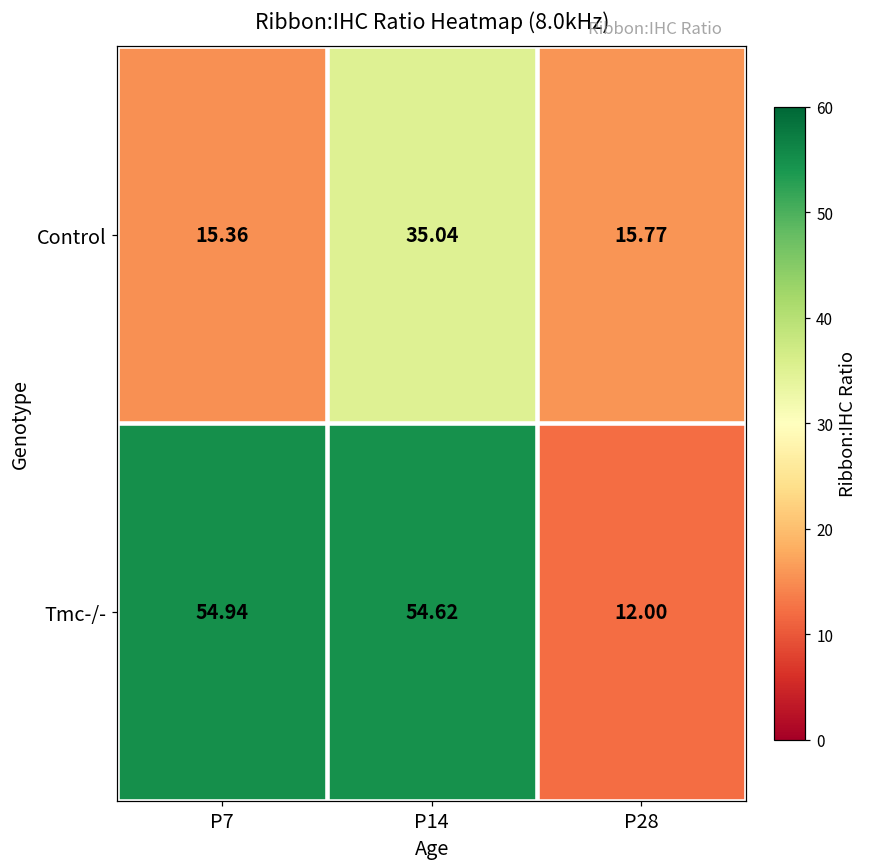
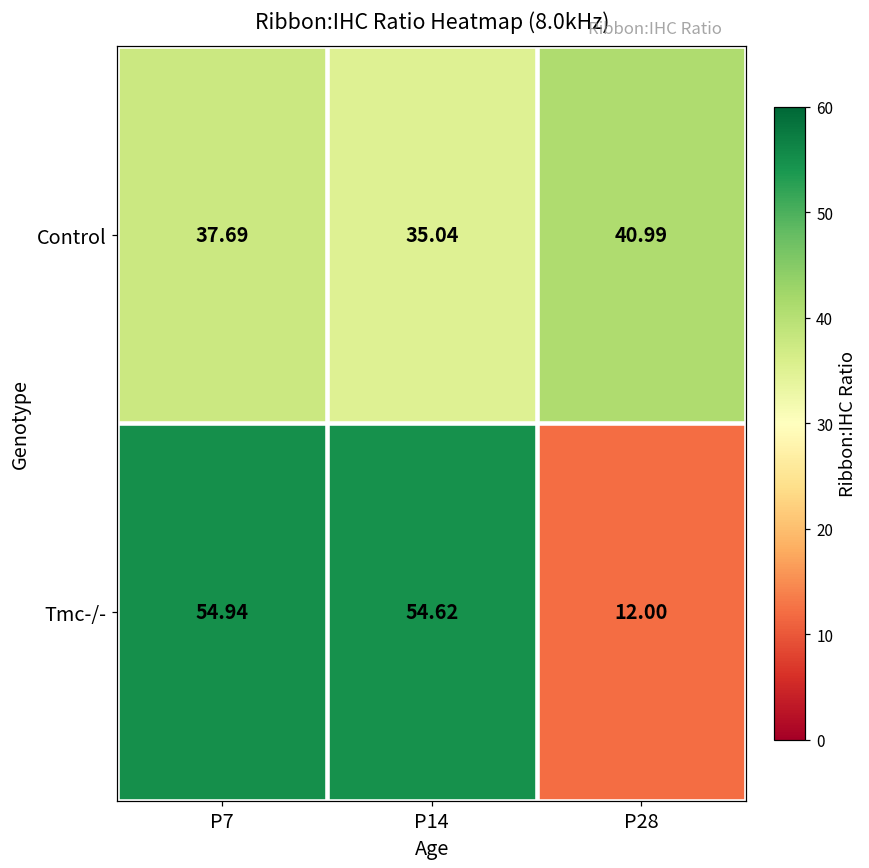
Control, P7: 15.36 -> 37.69
Control, P28: 15.77 -> 40.99
